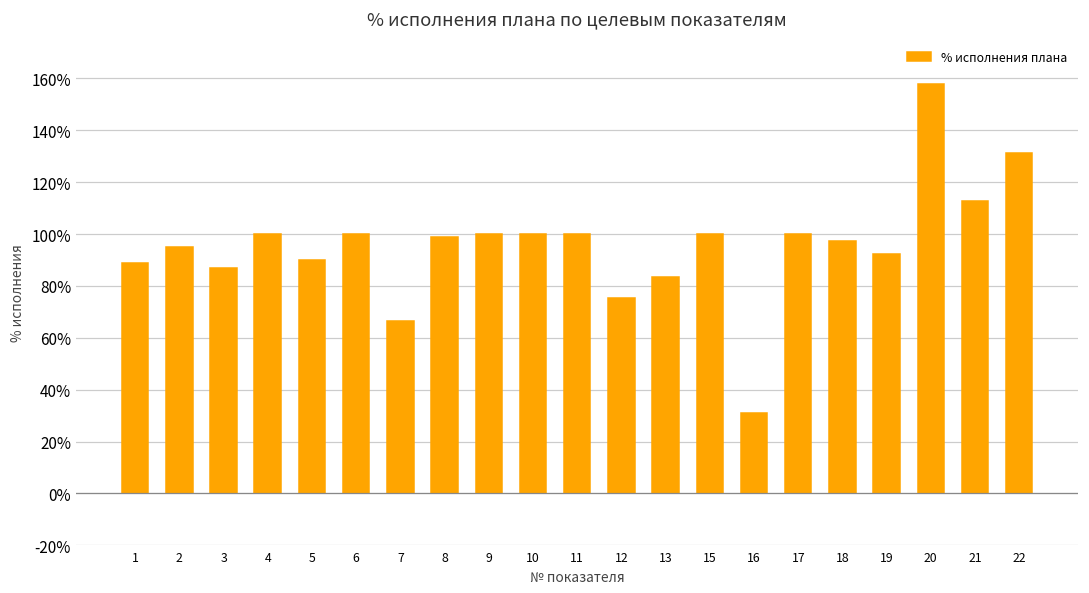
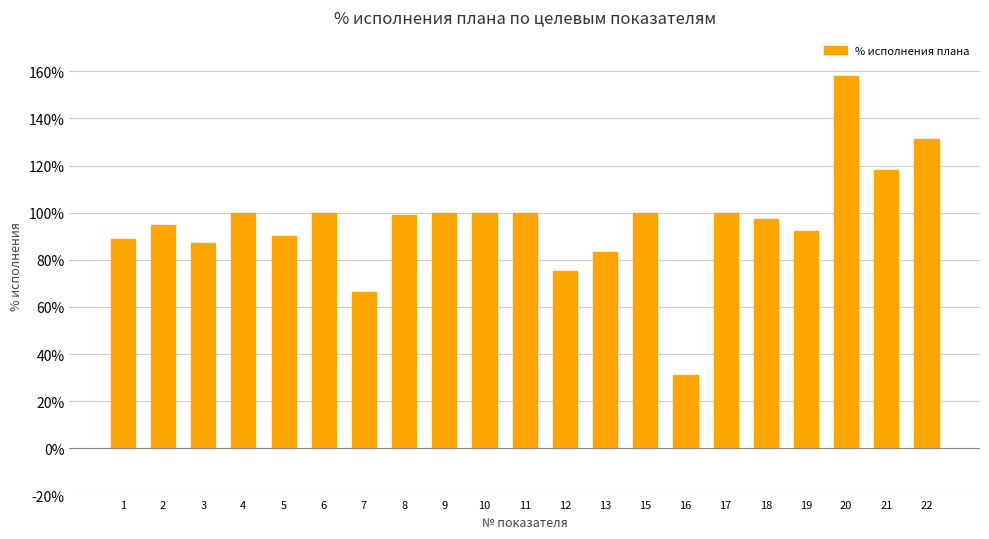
21: 113% -> 118%
